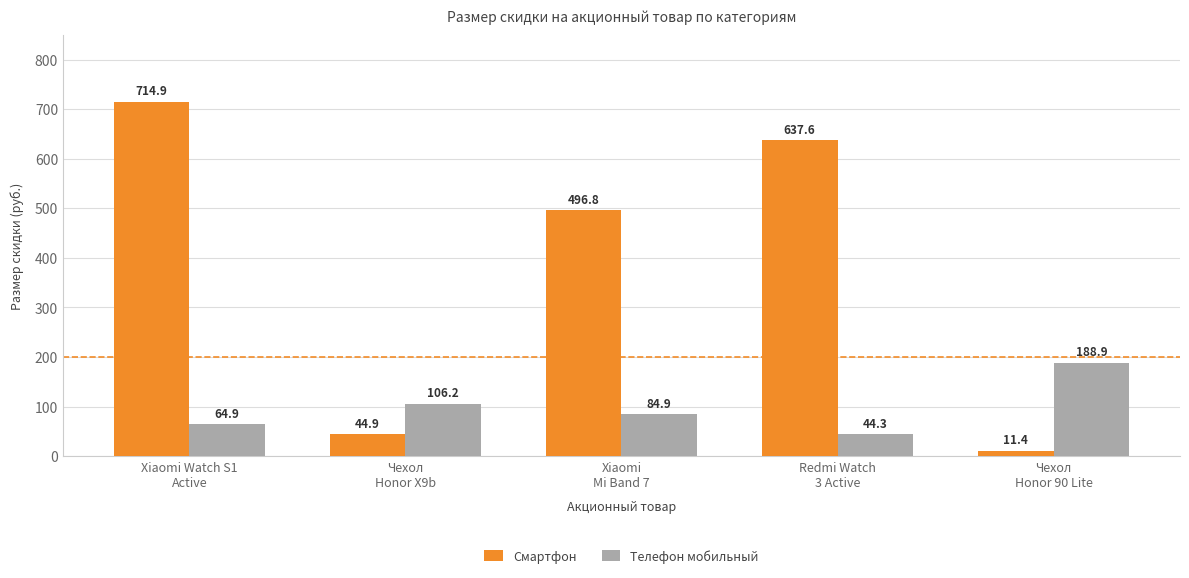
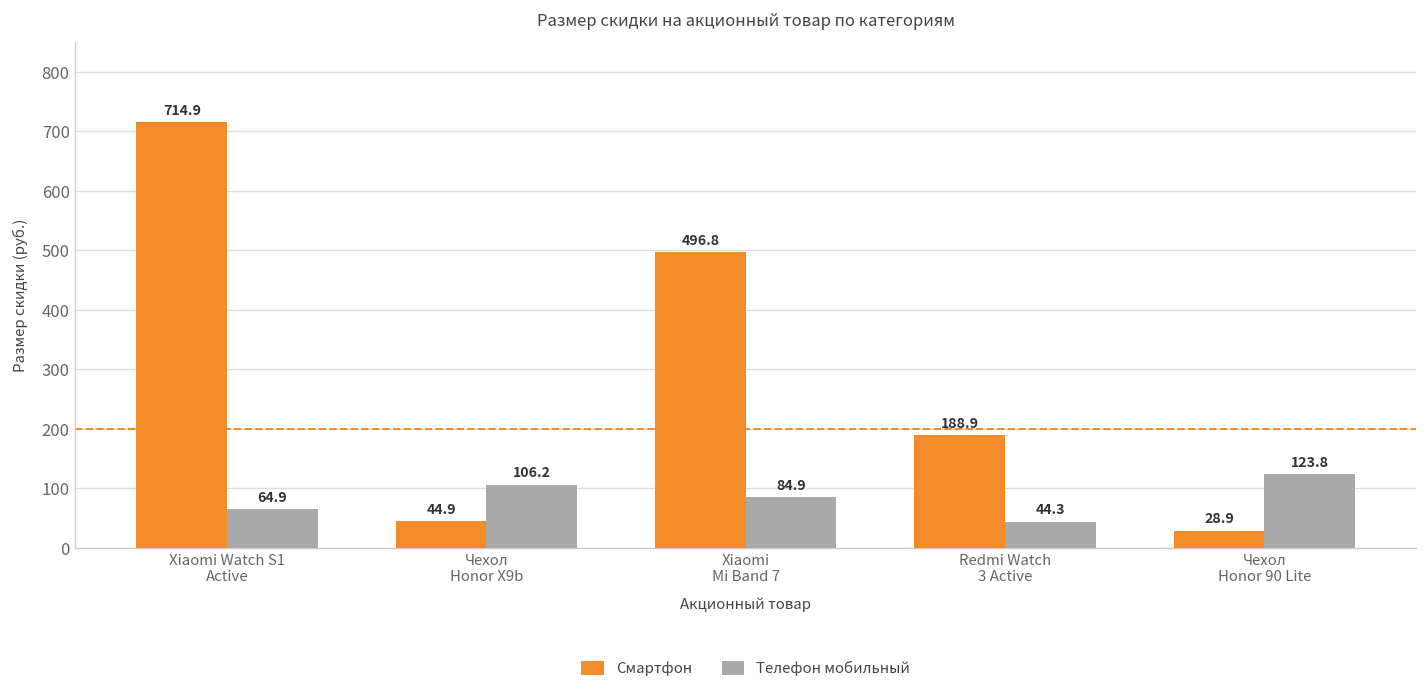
Смартфон, Redmi Watch 3 Active: 637.6 -> 188.9
Смартфон, Чехол Honor 90 Lite: 11.4 -> 28.9
Телефон мобильный, Чехол Honor 90 Lite: 188.9 -> 123.8
